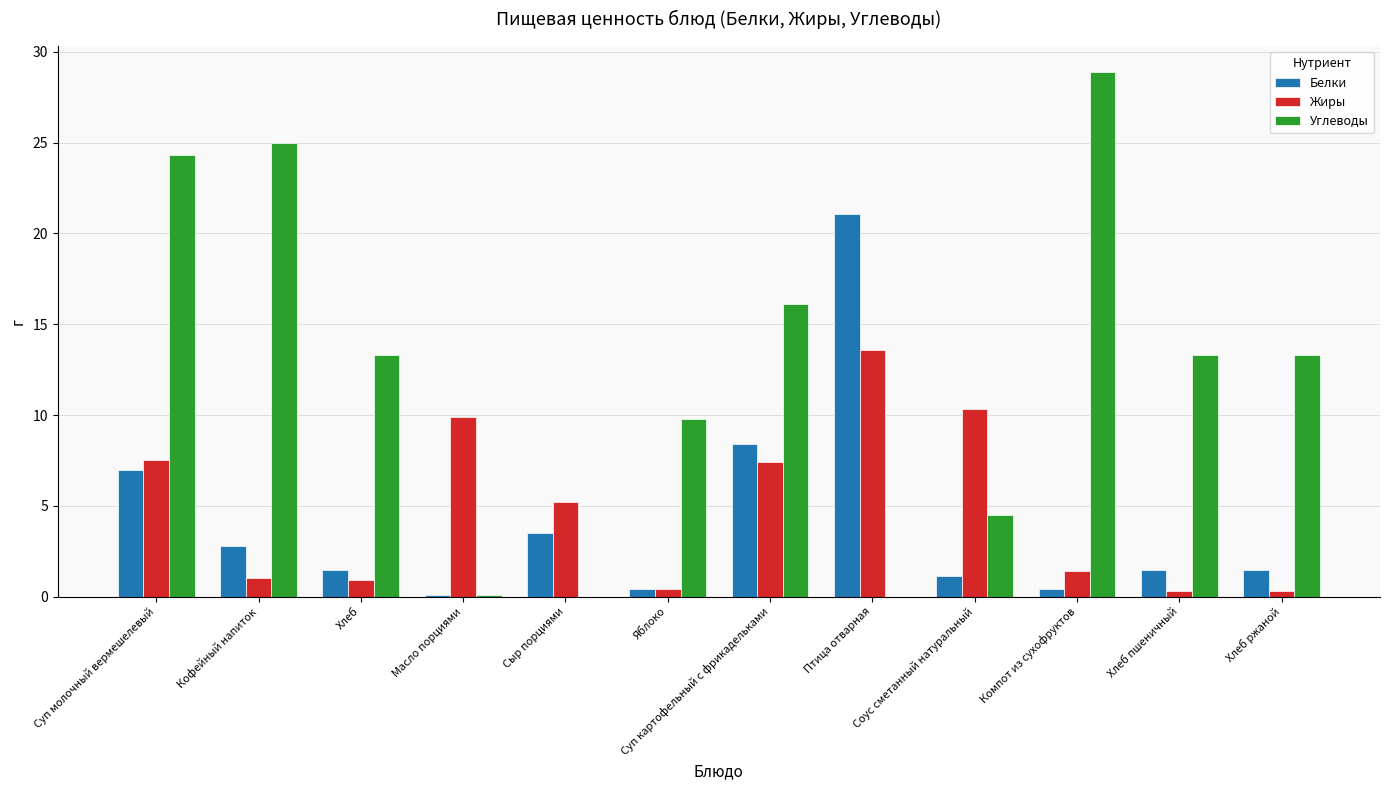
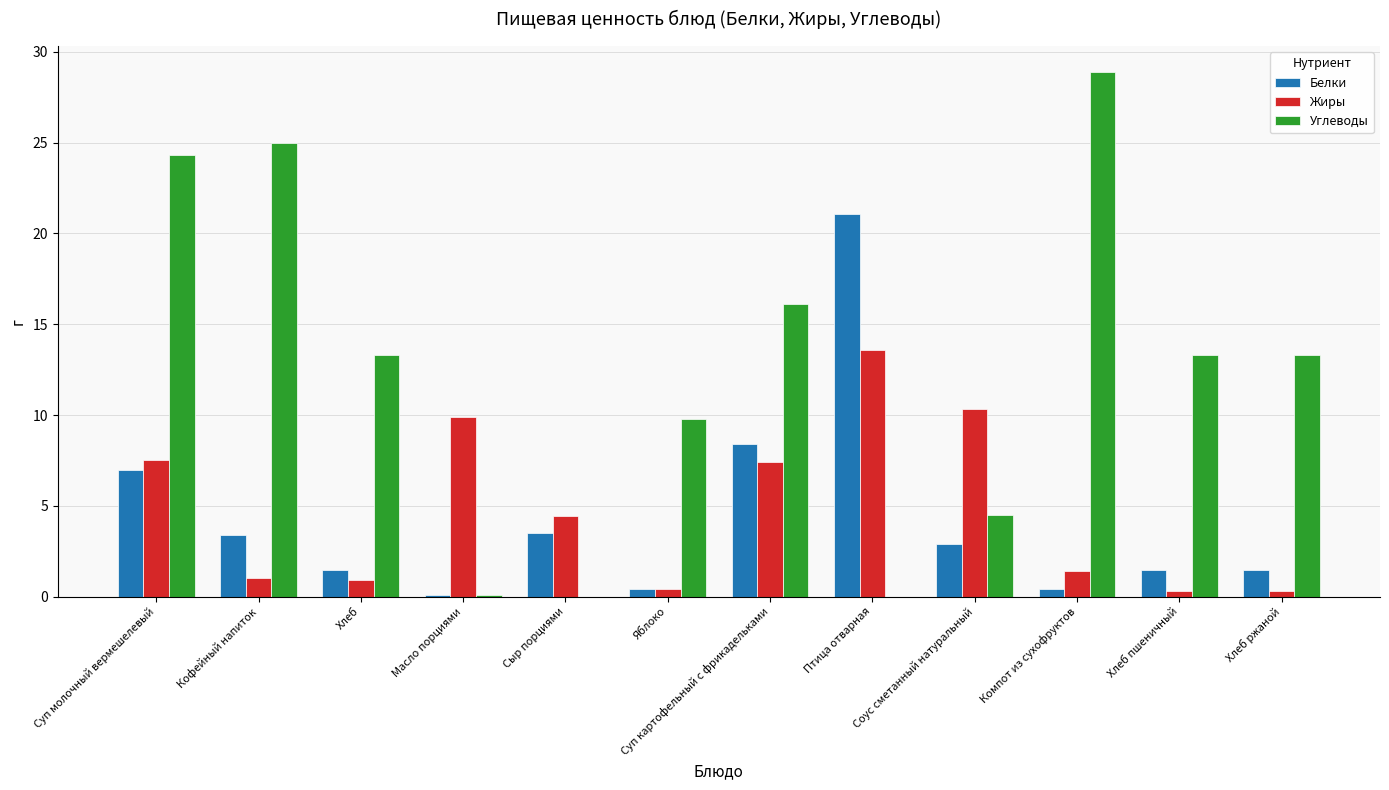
Белки, Кофейный напиток: 2.8 -> 3.4
Жиры, Сыр порциями: 5.2 -> 4.4
Белки, Соус сметанный натуральный: 1.2 -> 2.9
